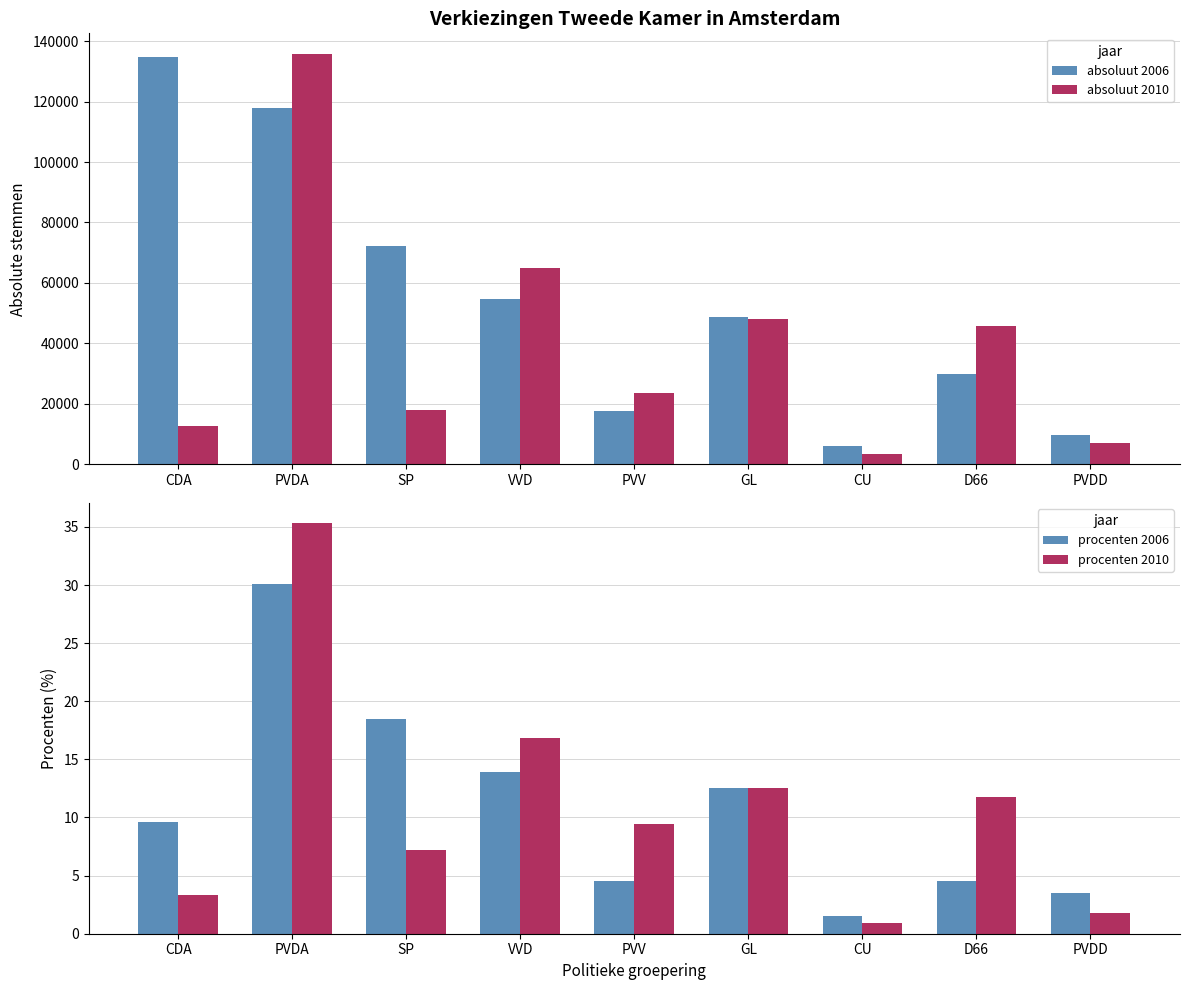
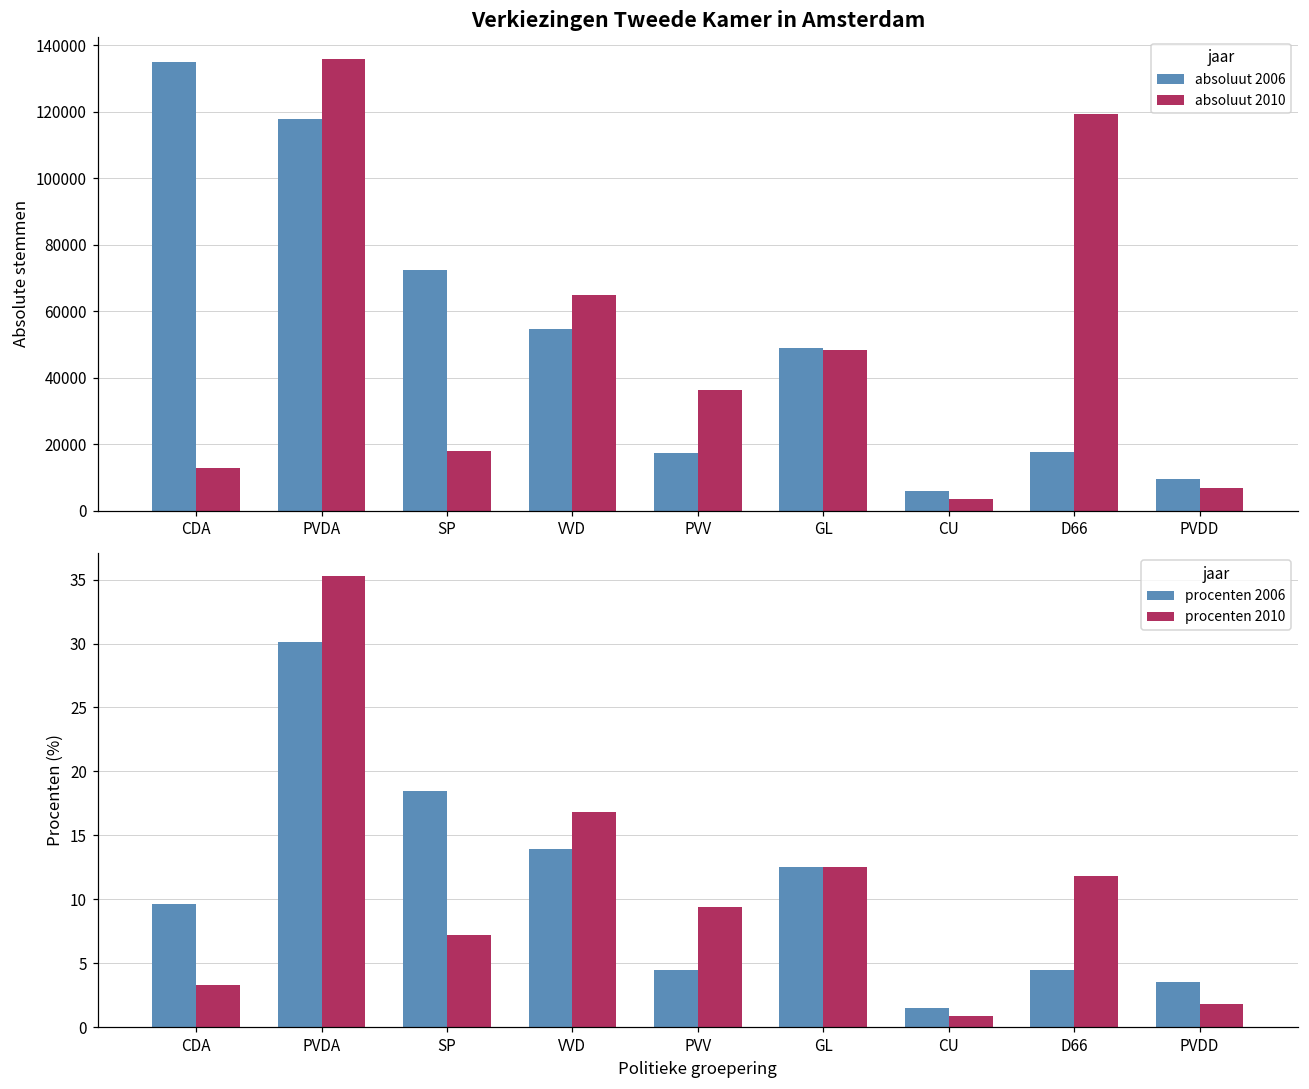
Verkiezingen Tweede Kamer in Amsterdam, absoluut 2010, PVV: 24000 -> 36000
Verkiezingen Tweede Kamer in Amsterdam, absoluut 2006, D66: 30000 -> 18000
Verkiezingen Tweede Kamer in Amsterdam, absoluut 2010, D66: 46000 -> 119000
